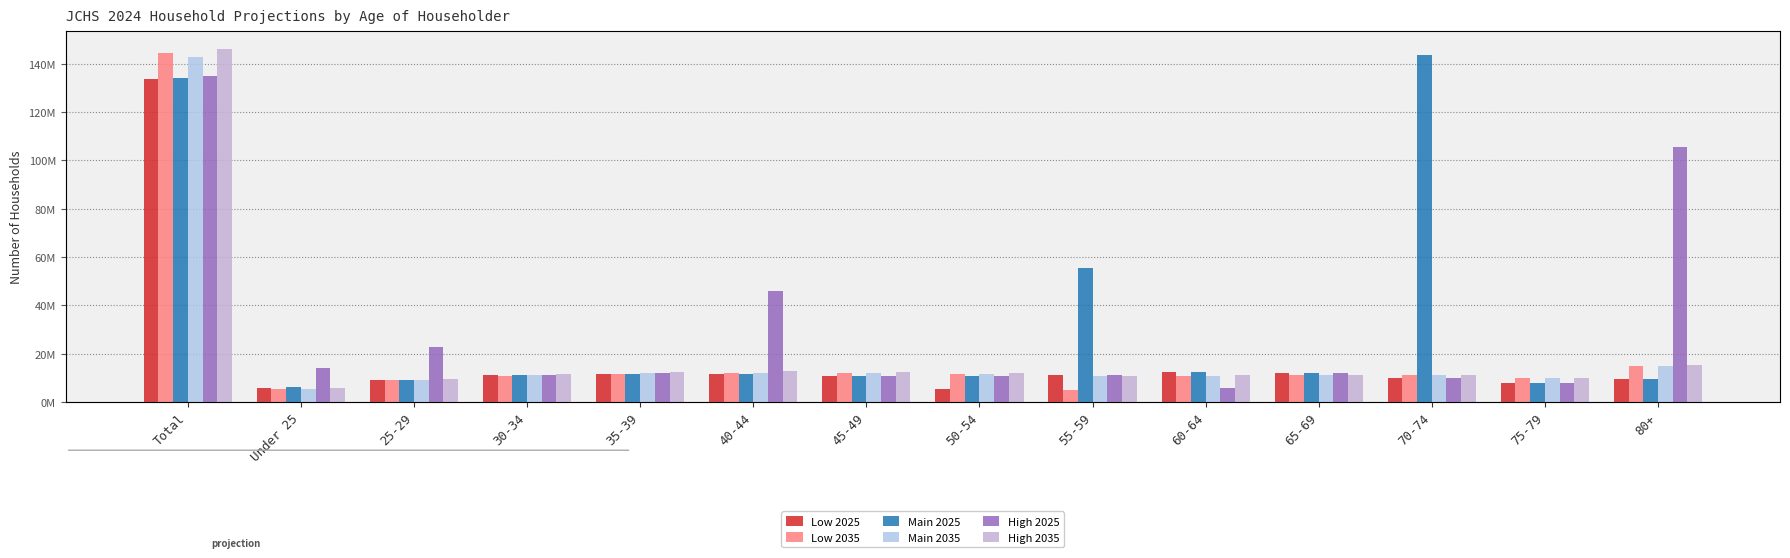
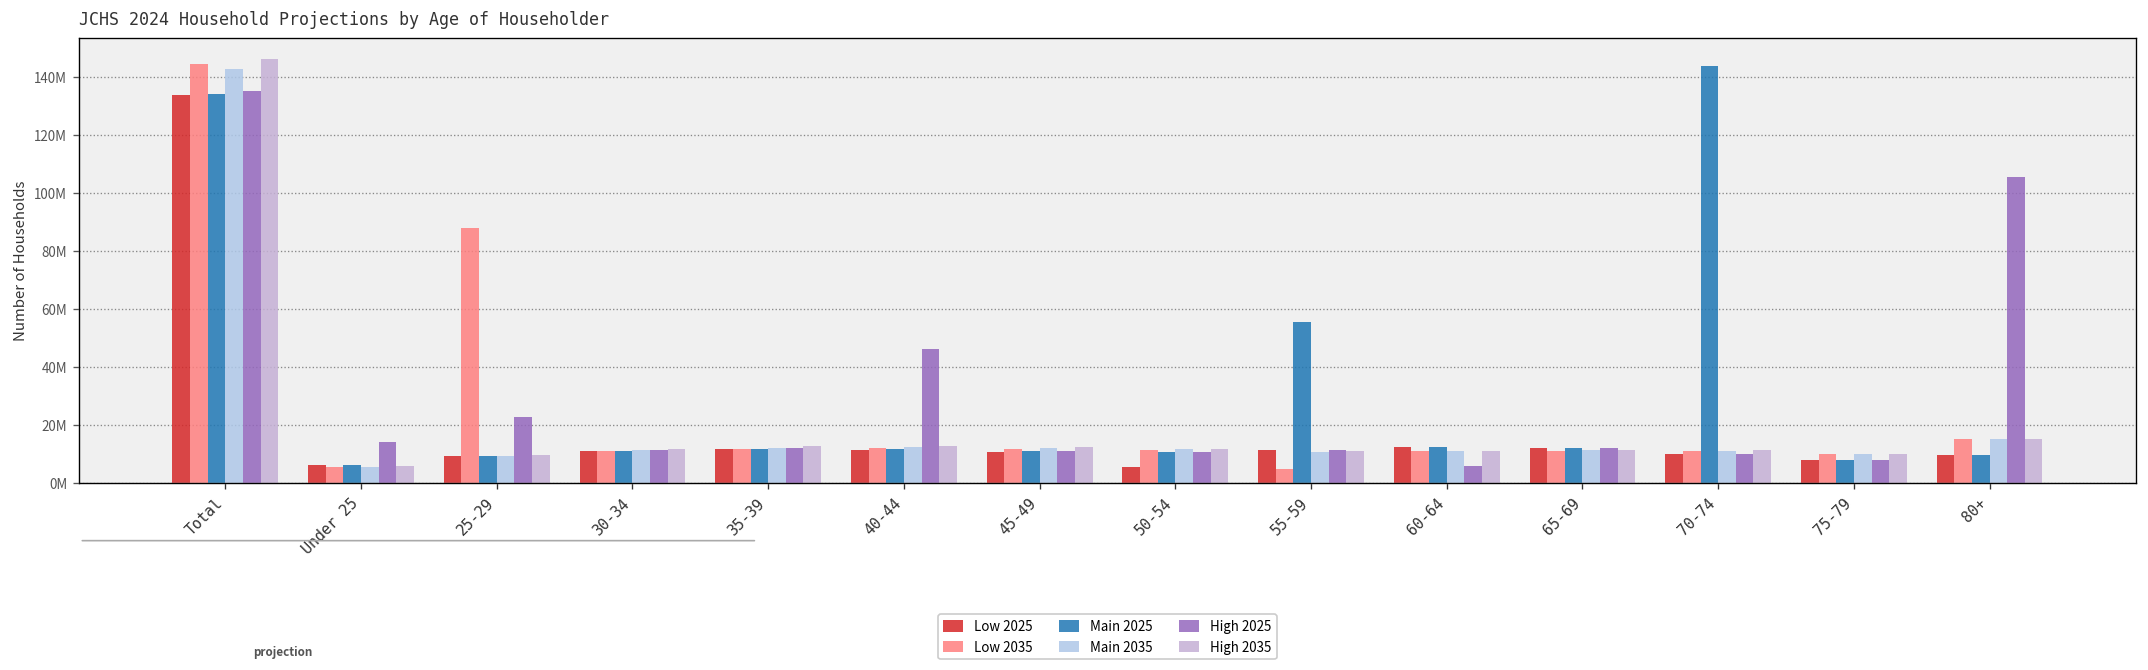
Low 2035, 25-29: 9000000 -> 88000000
